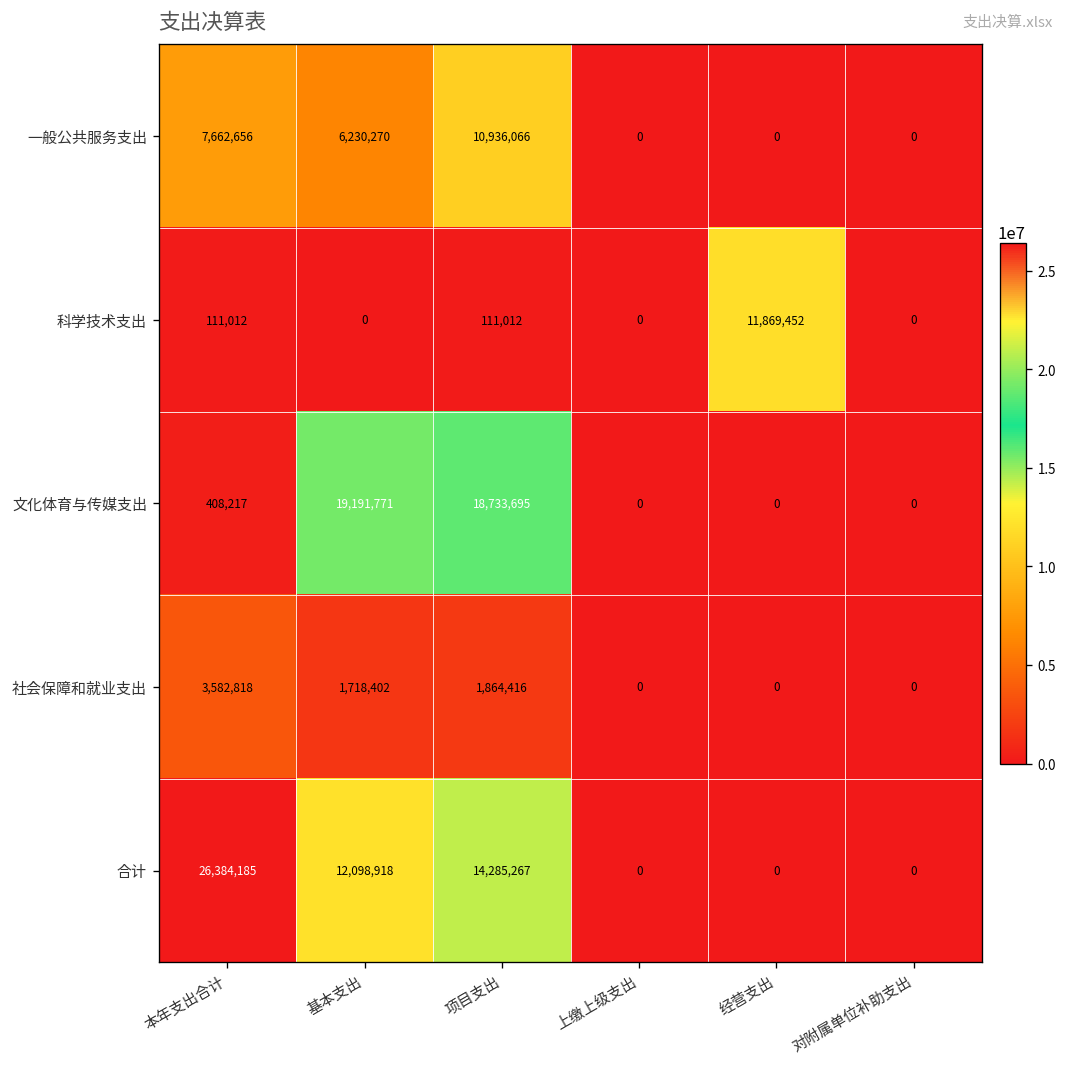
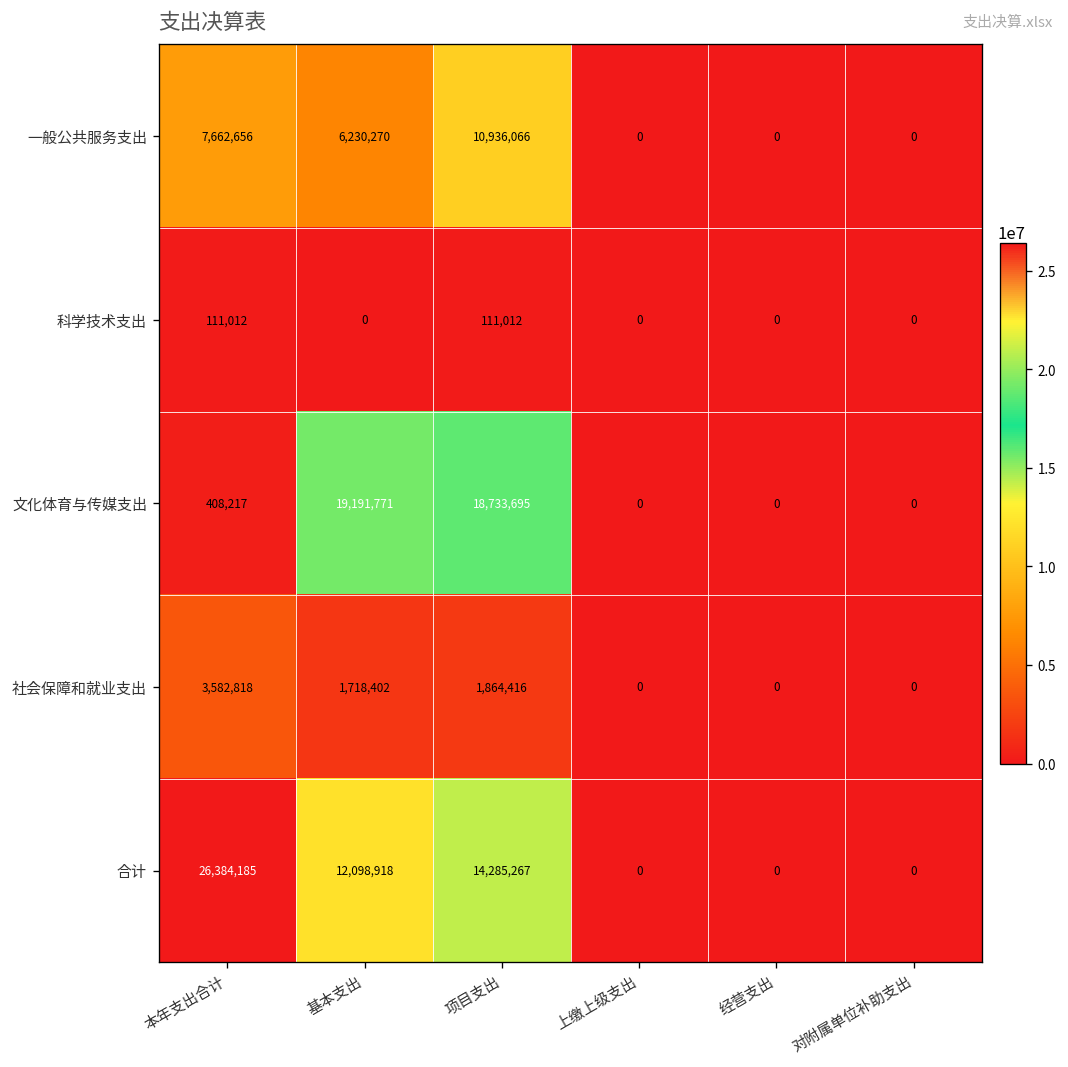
科学技术支出, 经营支出: 11,869,452 -> 0
